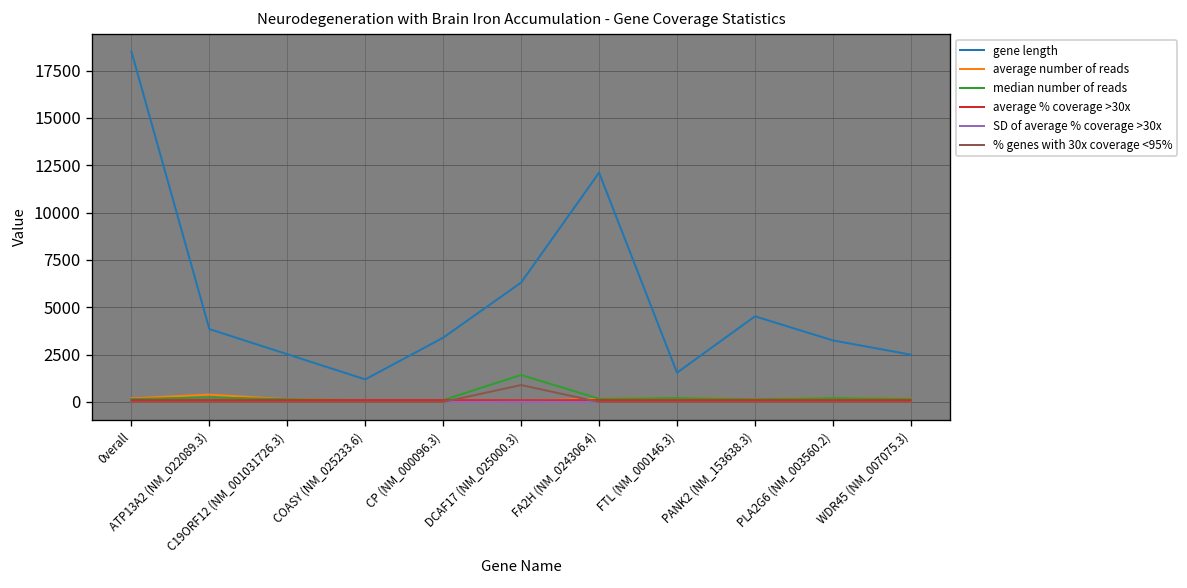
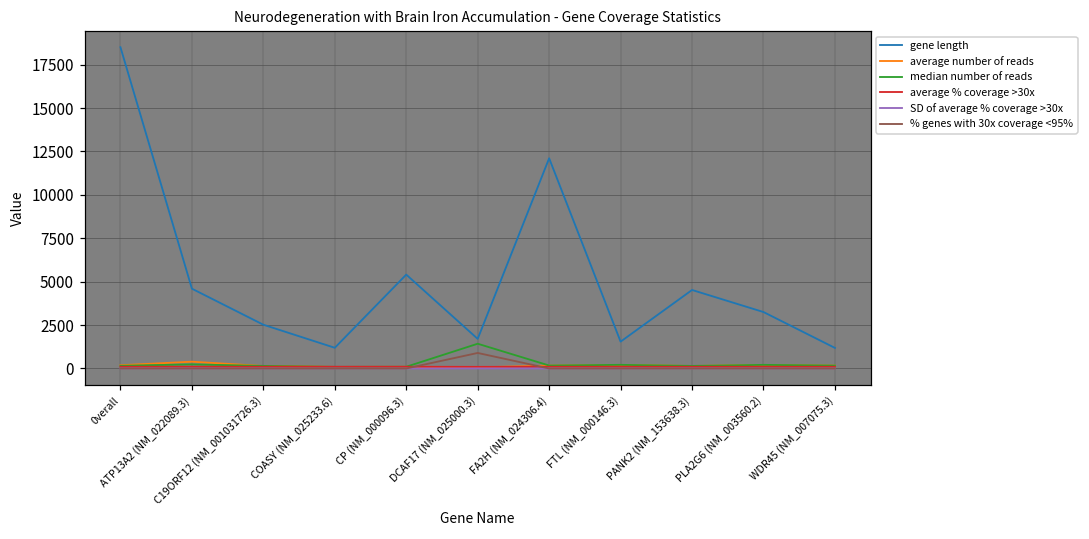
gene length, ATP13A2 (NM_022089.3): 3900 -> 4600
gene length, CP (NM_000096.3): 3400 -> 5400
gene length, DCAF17 (NM_025000.3): 6300 -> 1700
gene length, WDR45 (NM_007075.3): 2500 -> 1200
